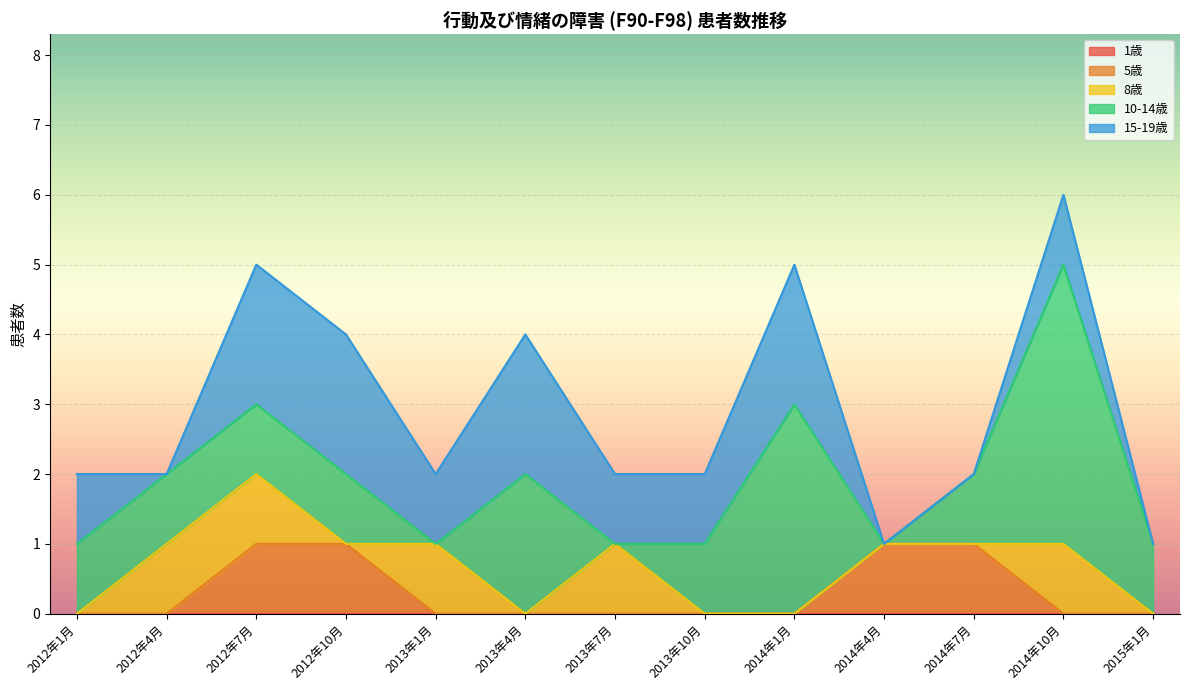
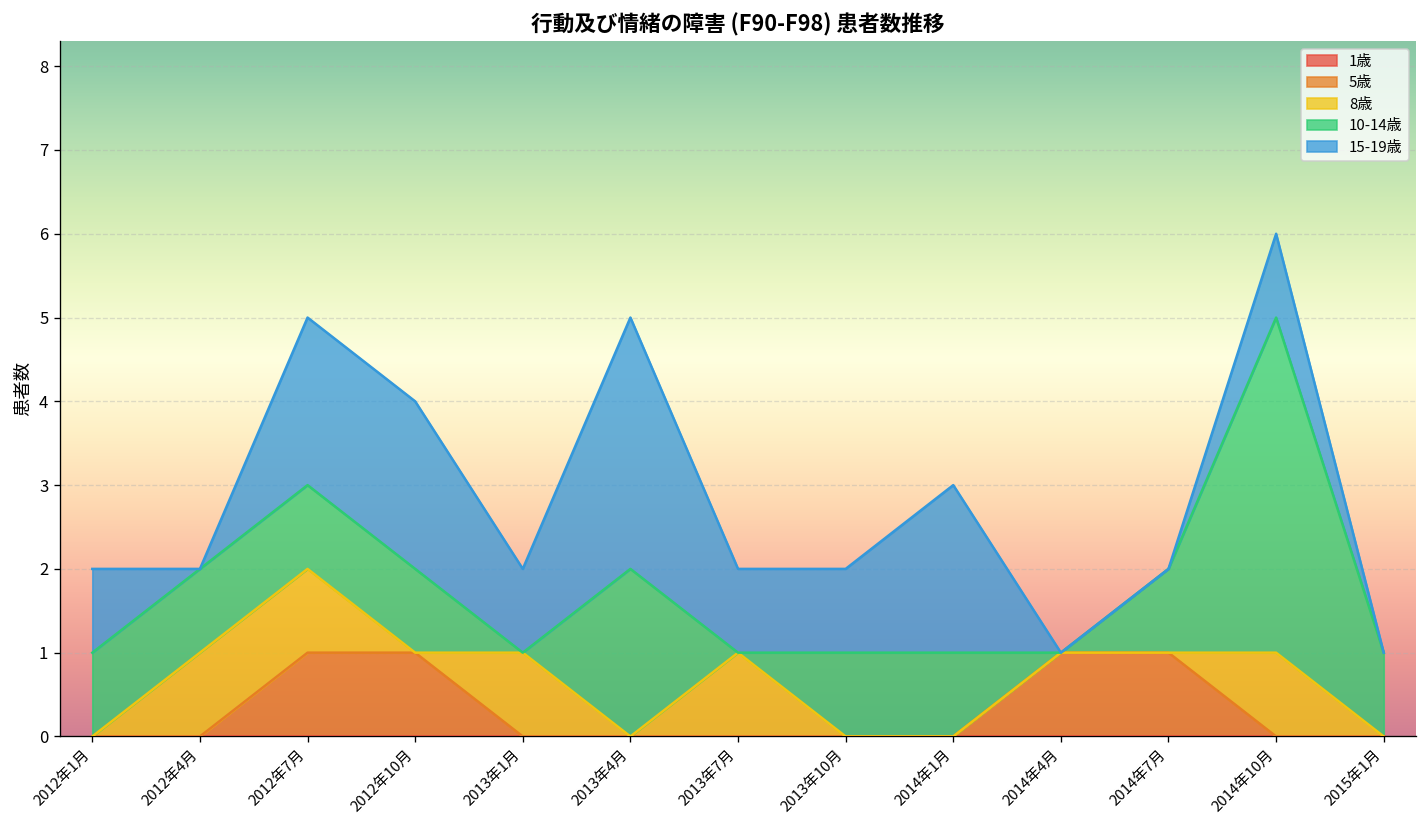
15-19歳, 2013年4月: 2 -> 3
10-14歳, 2014年1月: 3 -> 1
